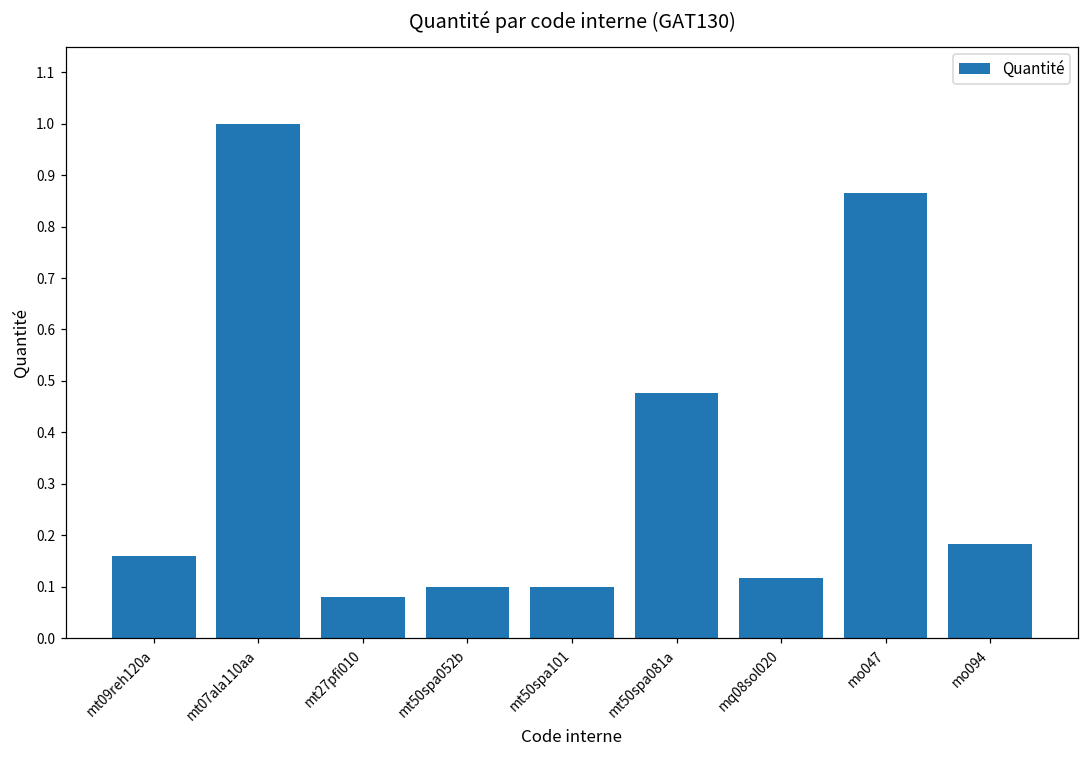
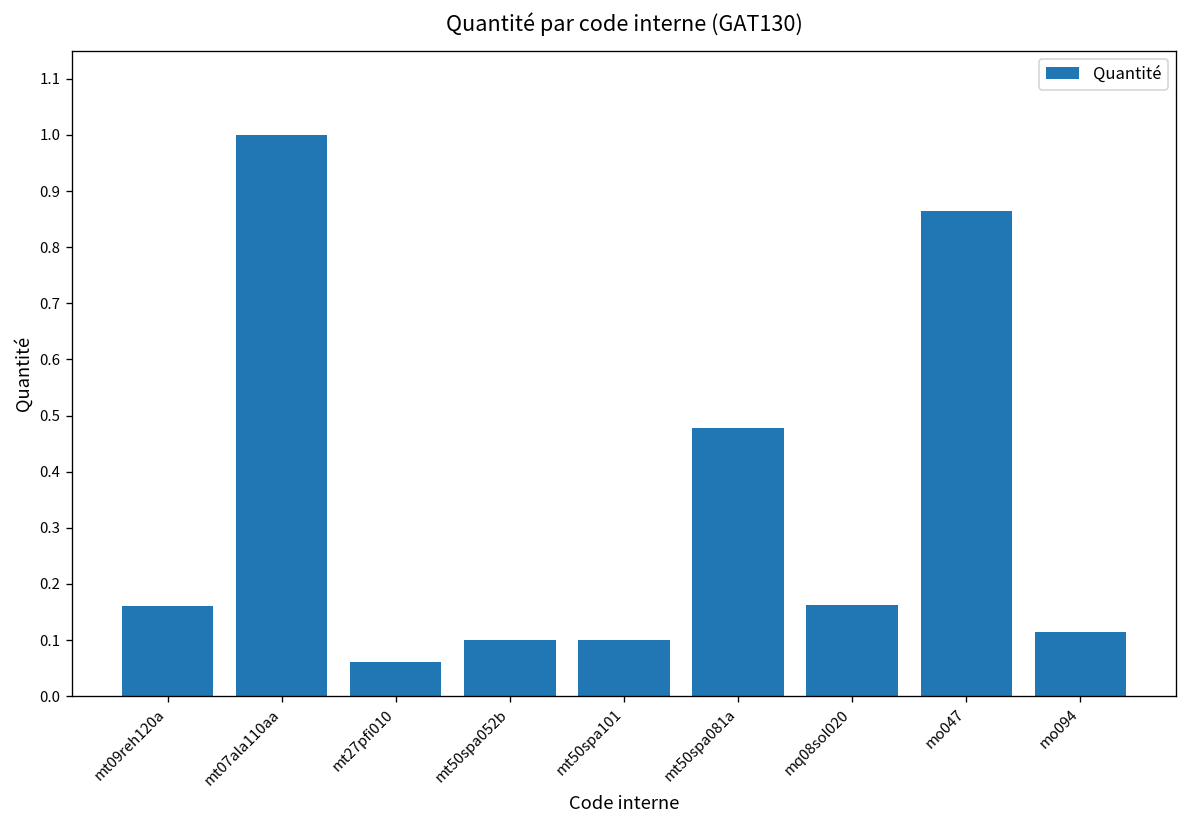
mt27pfi010: 0.08 -> 0.06
mq08sol020: 0.12 -> 0.16
mo094: 0.18 -> 0.11
